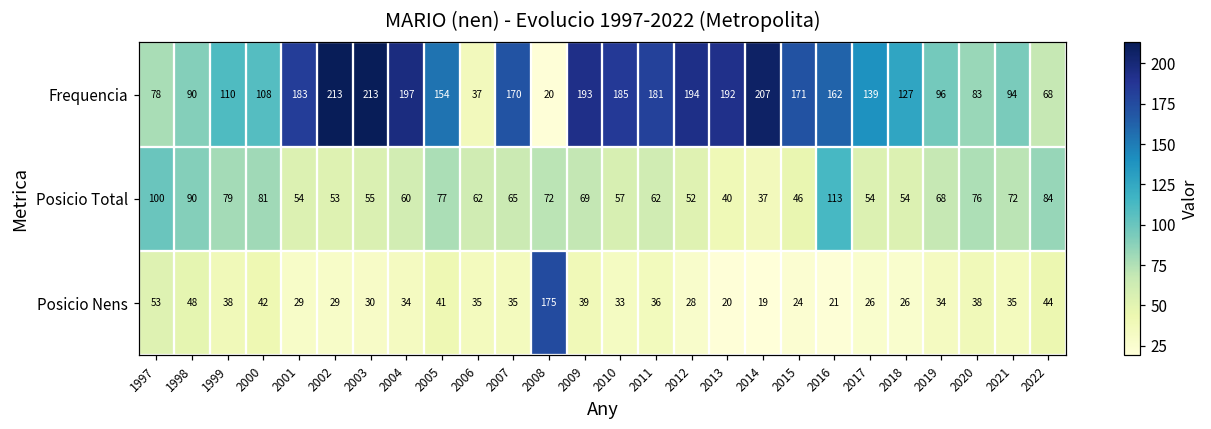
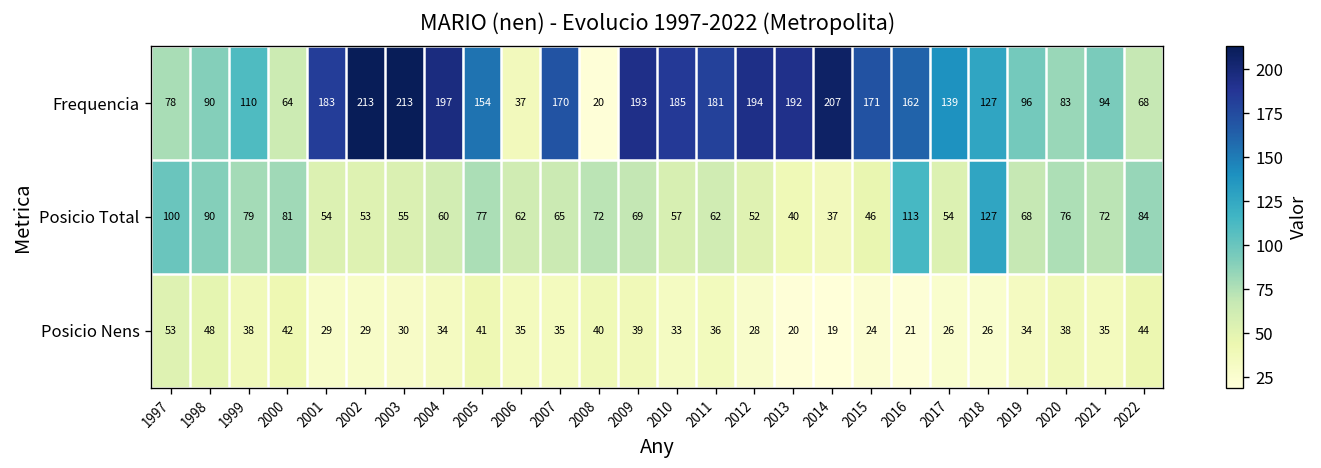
Frequencia, 2000: 108 -> 64
Posicio Total, 2018: 54 -> 127
Posicio Nens, 2008: 175 -> 40
